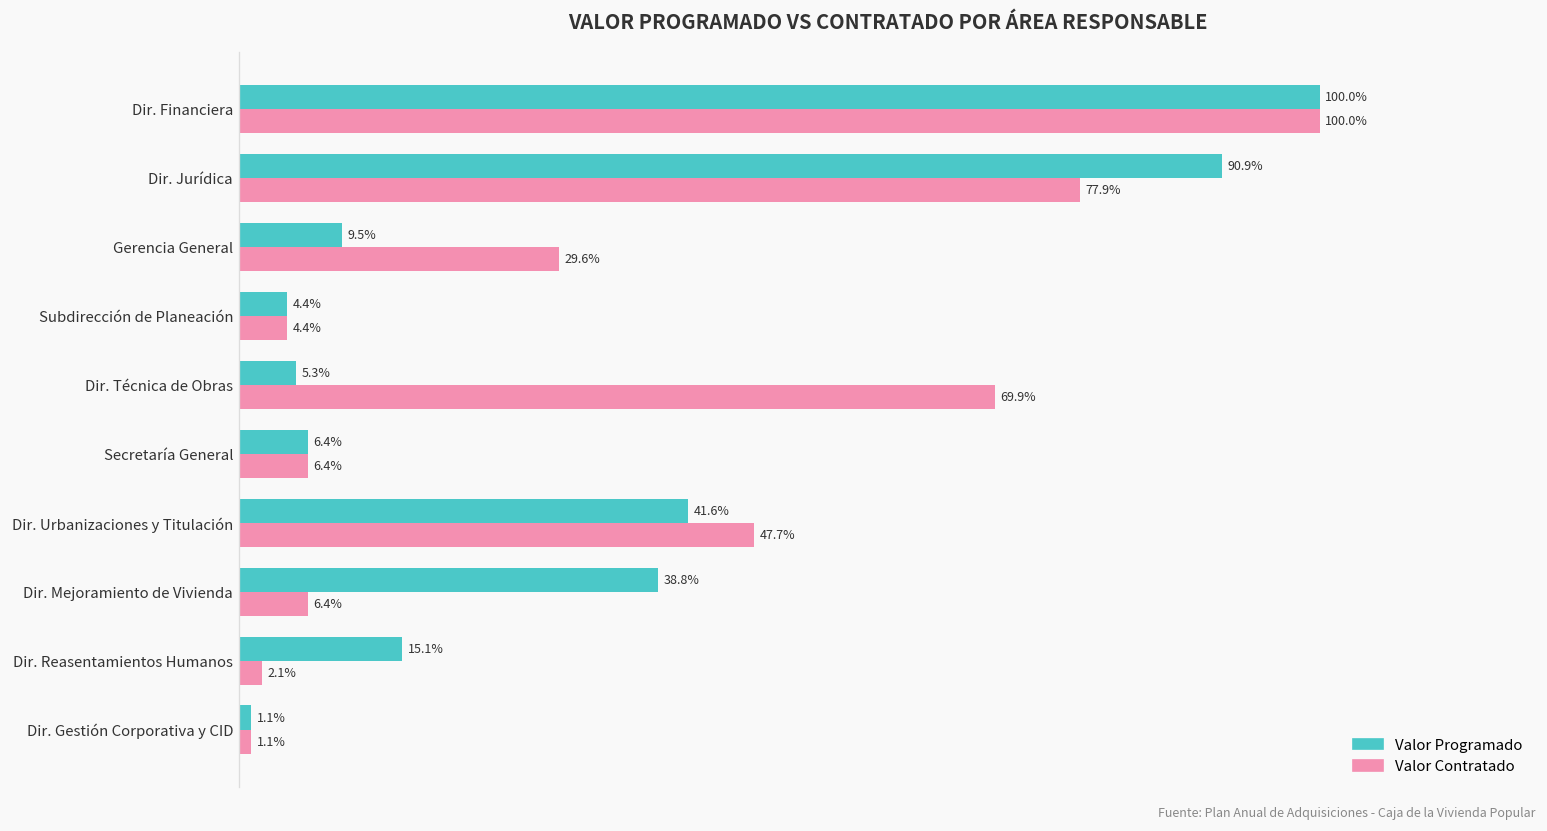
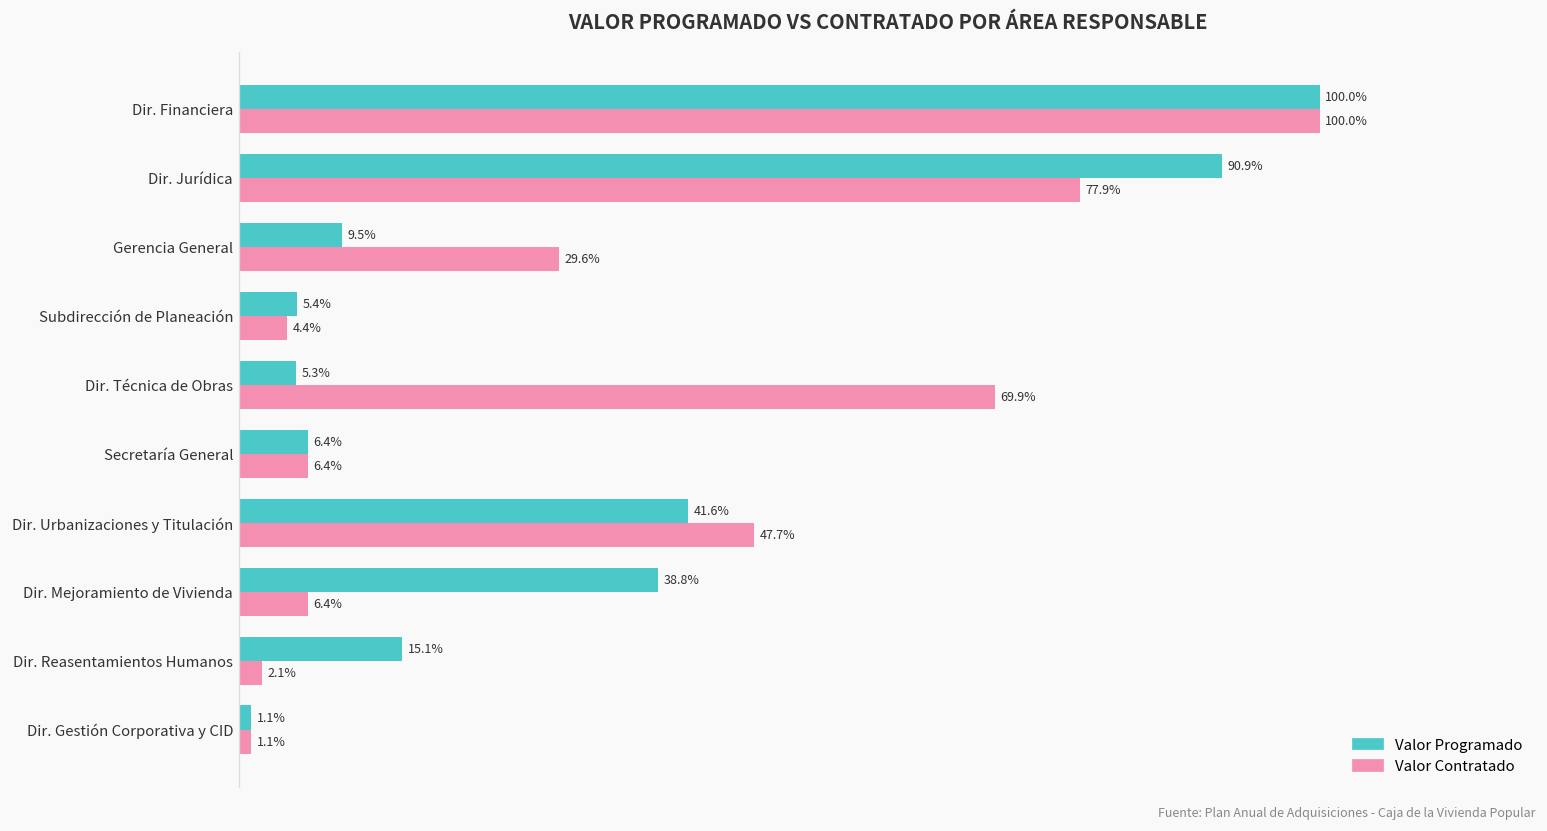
Valor Programado, Subdirección de Planeación: 4.4% -> 5.4%
